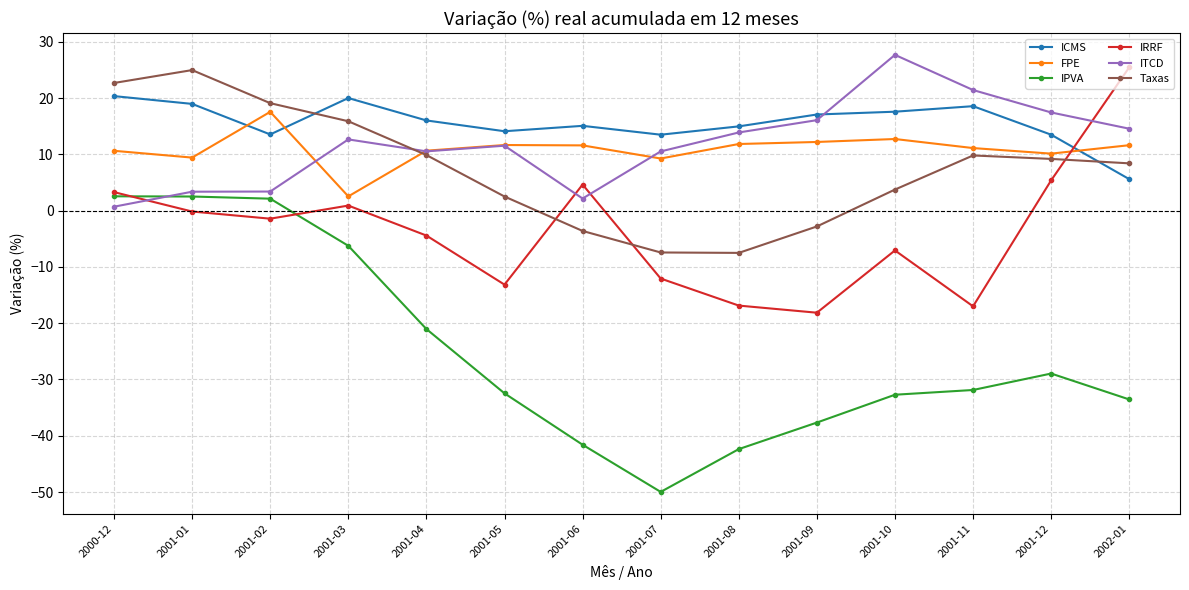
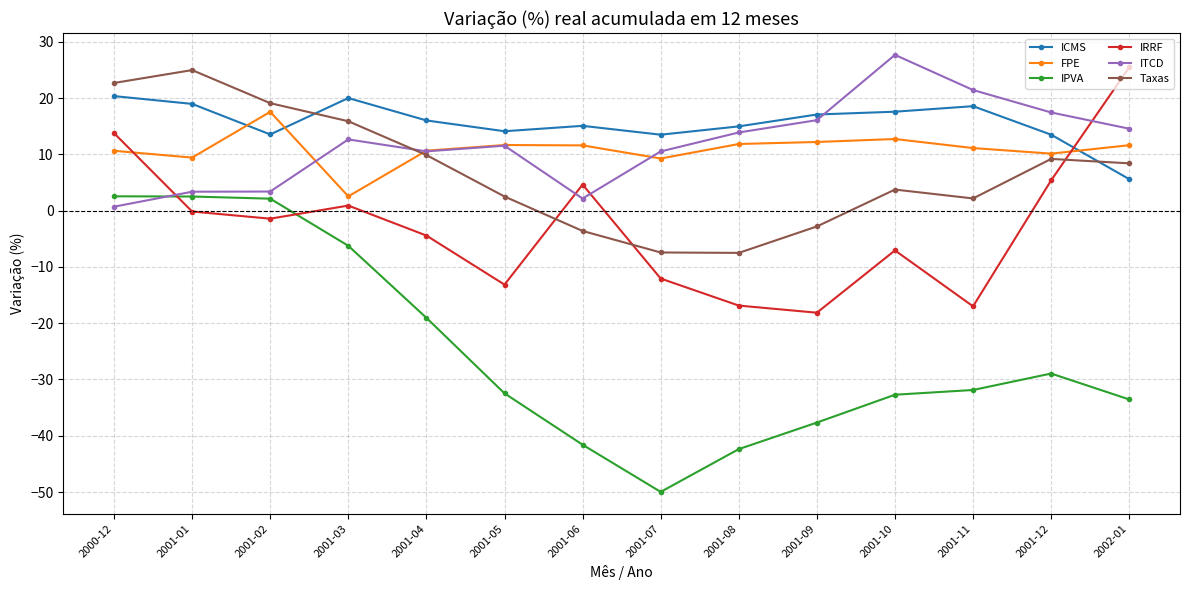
IRRF, 2000-12: 3 -> 14
IPVA, 2001-04: -21 -> -19
Taxas, 2001-11: 10 -> 2
